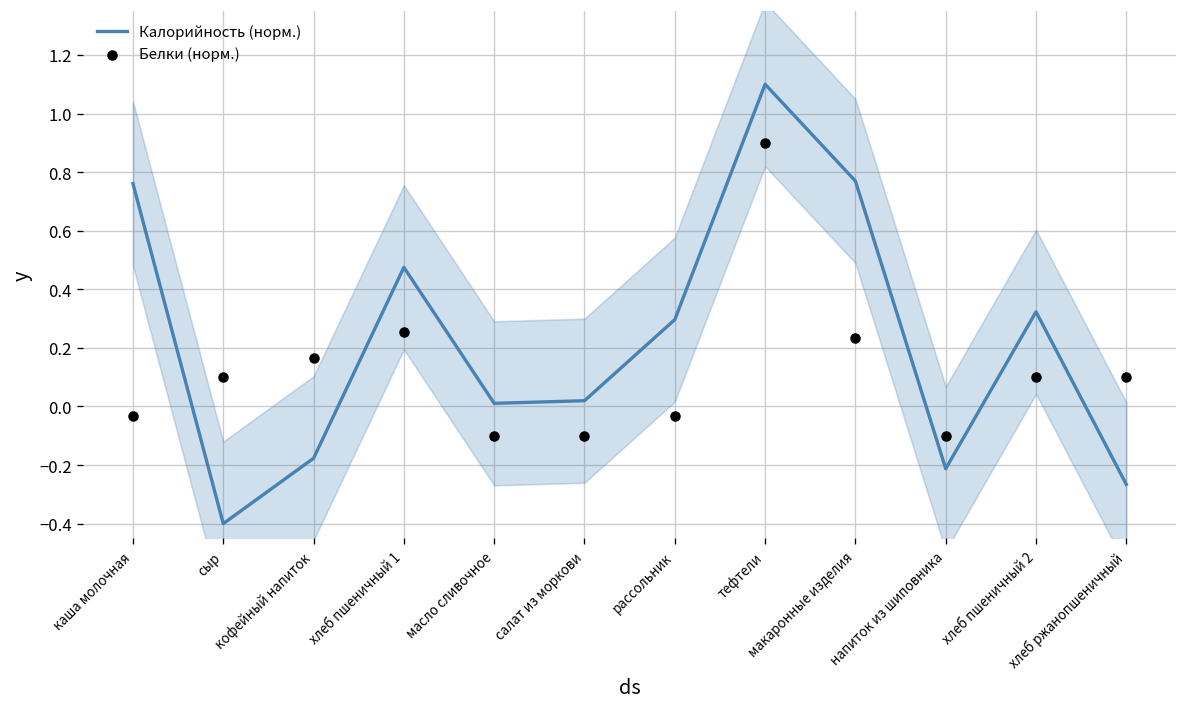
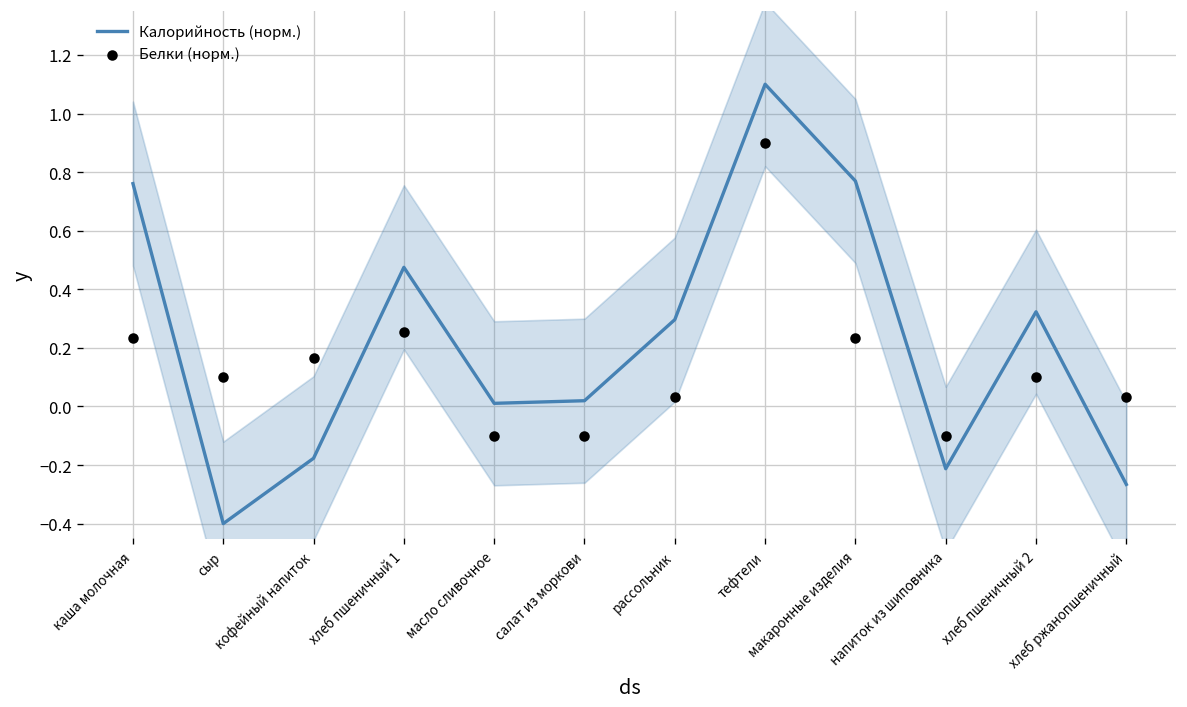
Белки (норм.), каша молочная: -0.03 -> 0.23
Белки (норм.), рассольник: -0.03 -> 0.03
Белки (норм.), хлеб ржанопшеничный: 0.10 -> 0.03
